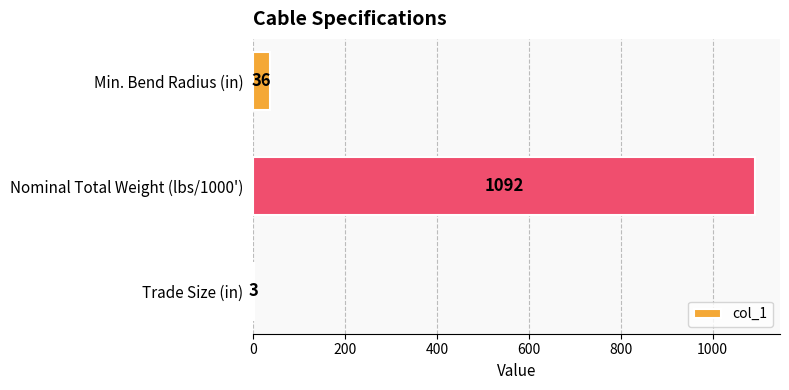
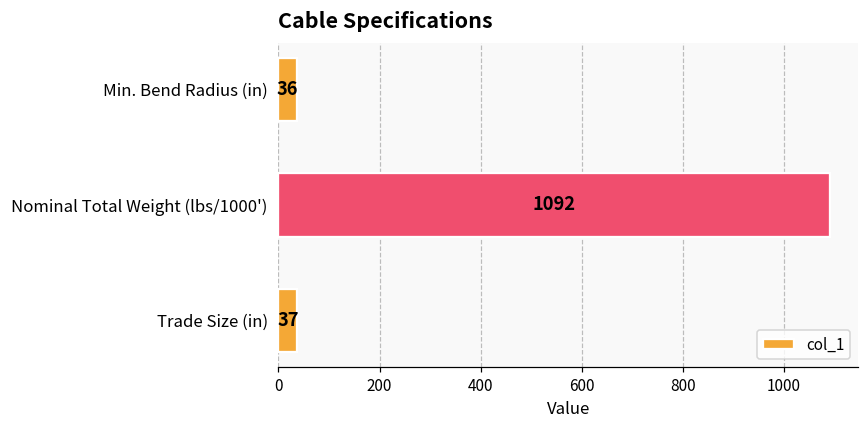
Trade Size (in): 3 -> 37
